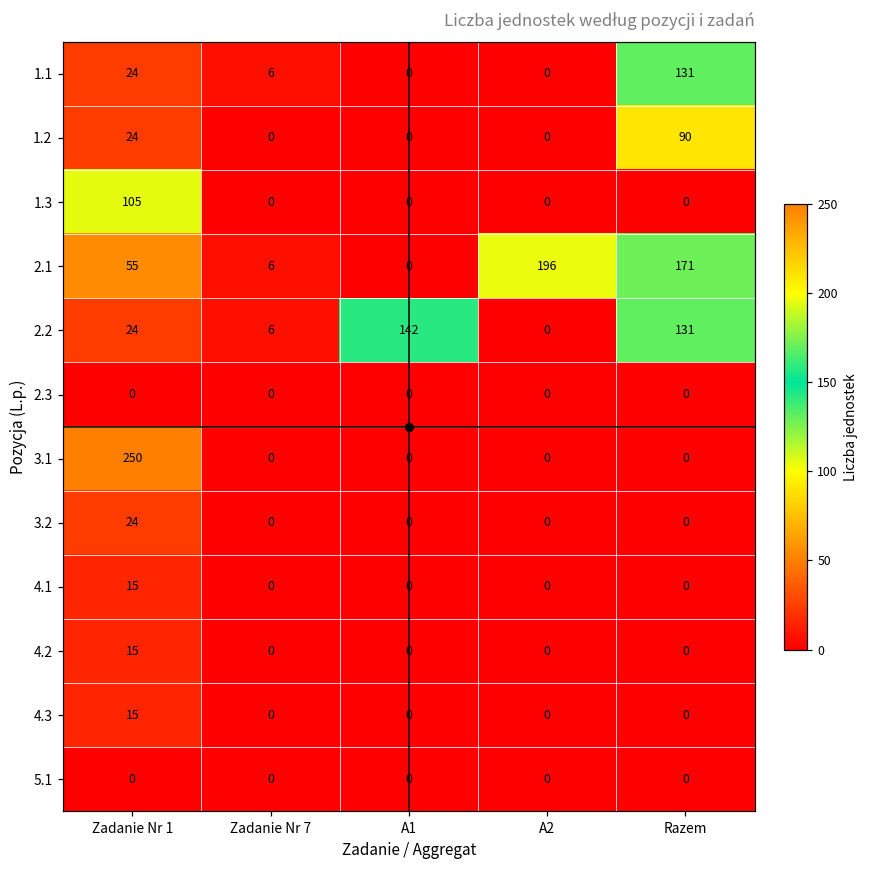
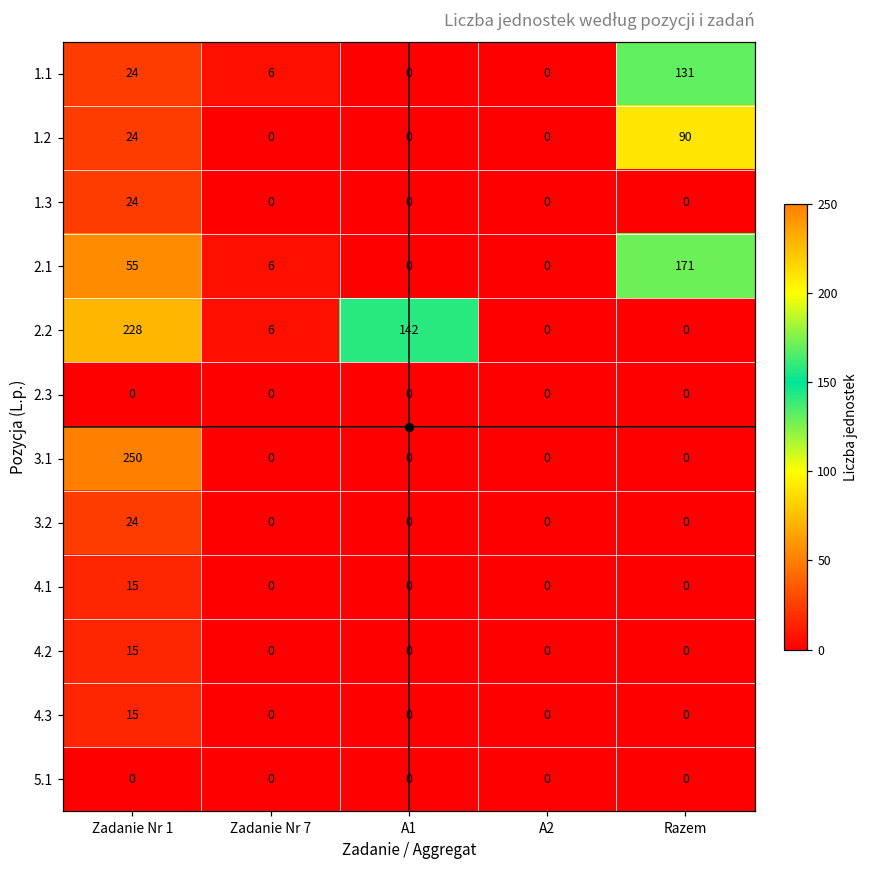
1.3, Zadanie Nr 1: 105 -> 24
2.1, A2: 196 -> 0
2.2, Zadanie Nr 1: 24 -> 228
2.2, Razem: 131 -> 0
